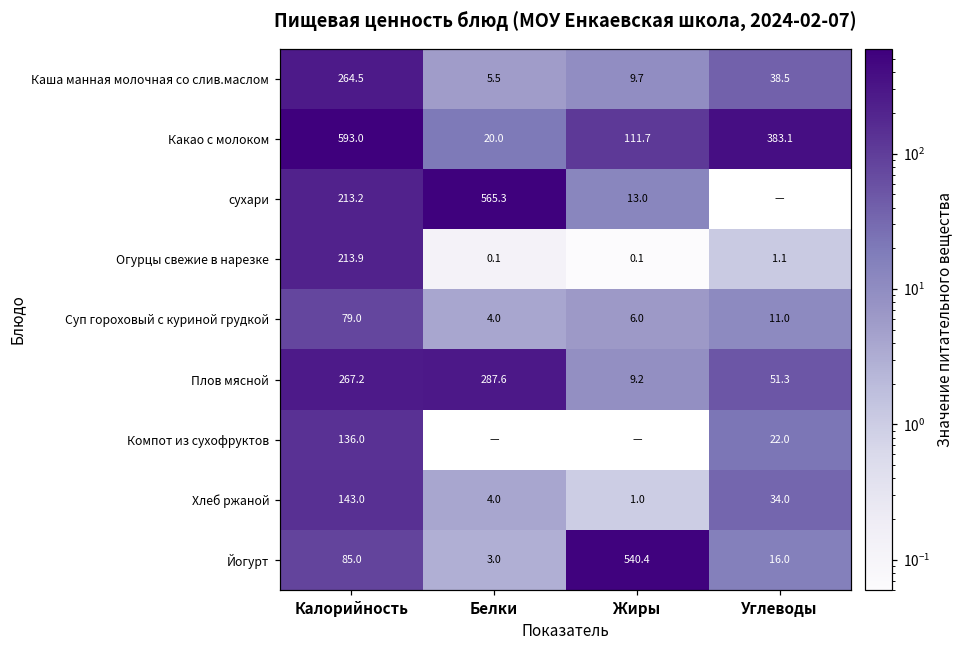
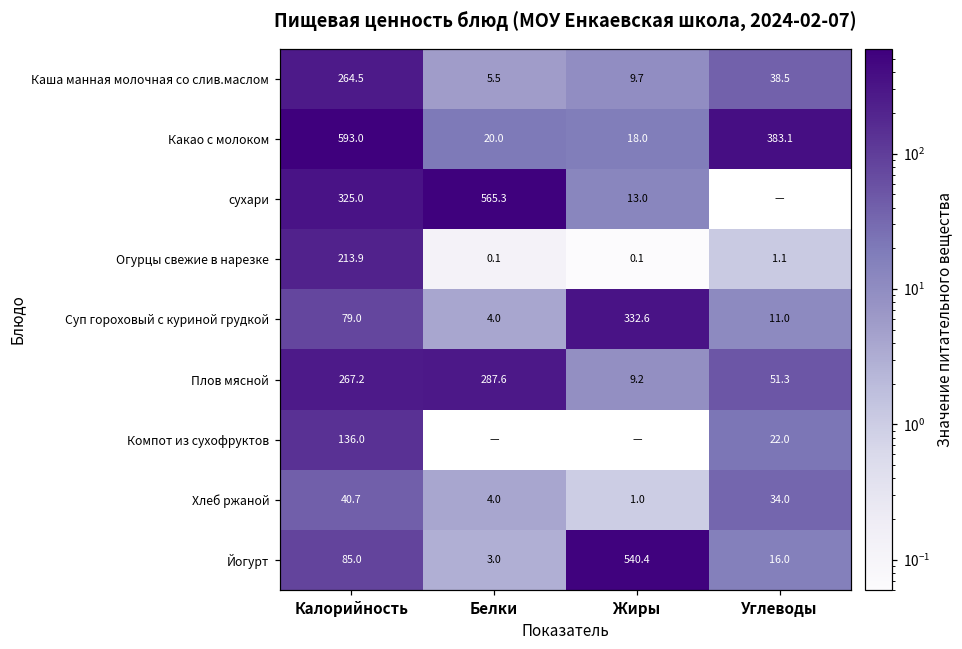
Какао с молоком, Жиры: 111.7 -> 18.0
сухари, Калорийность: 213.2 -> 325.0
Суп гороховый с куриной грудкой, Жиры: 6.0 -> 332.6
Хлеб ржаной, Калорийность: 143.0 -> 40.7
